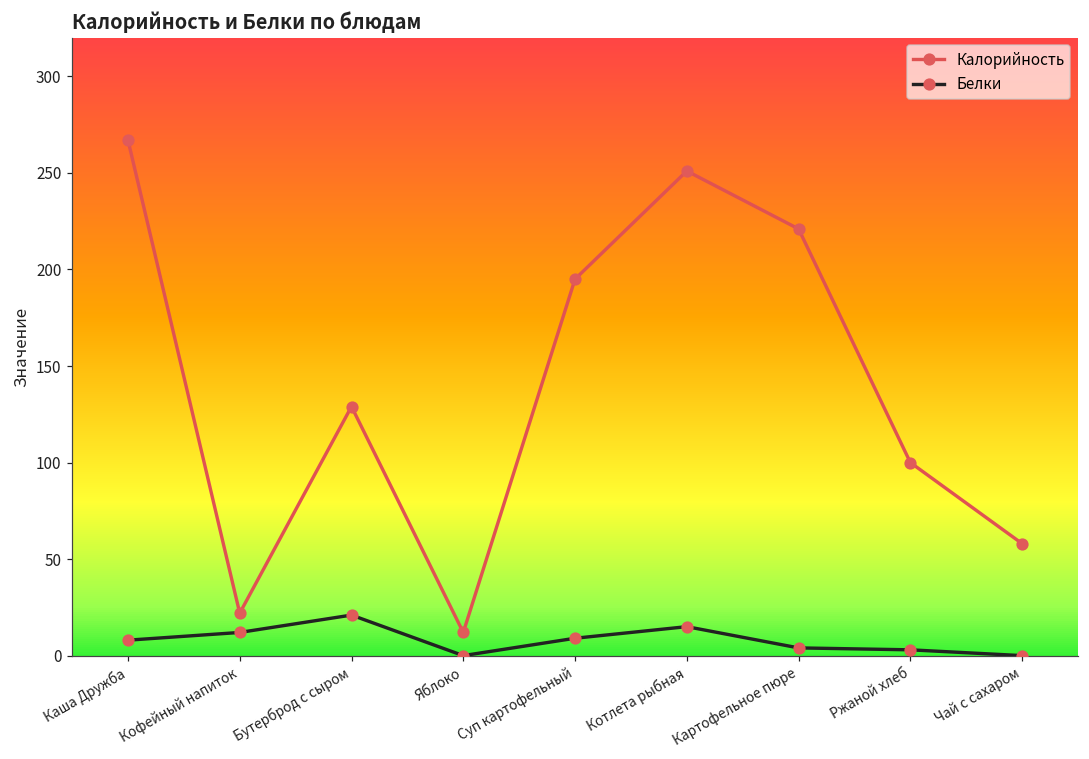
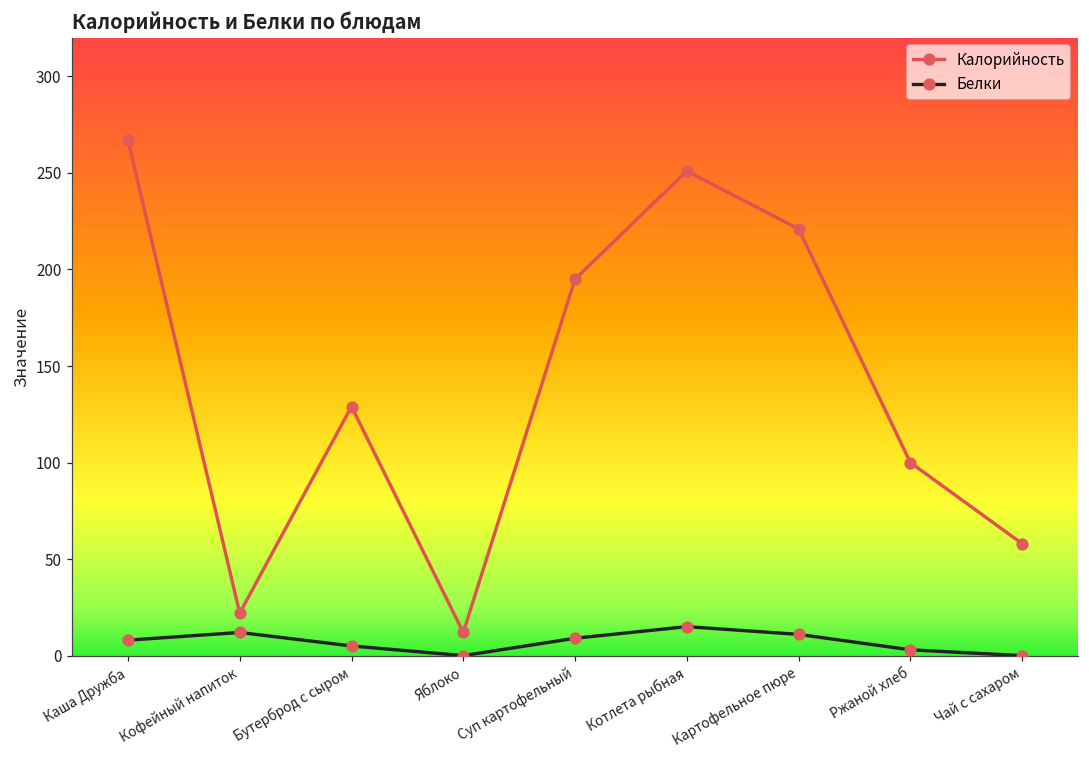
Белки, Бутерброд с сыром: 21 -> 5
Белки, Картофельное пюре: 4 -> 11
